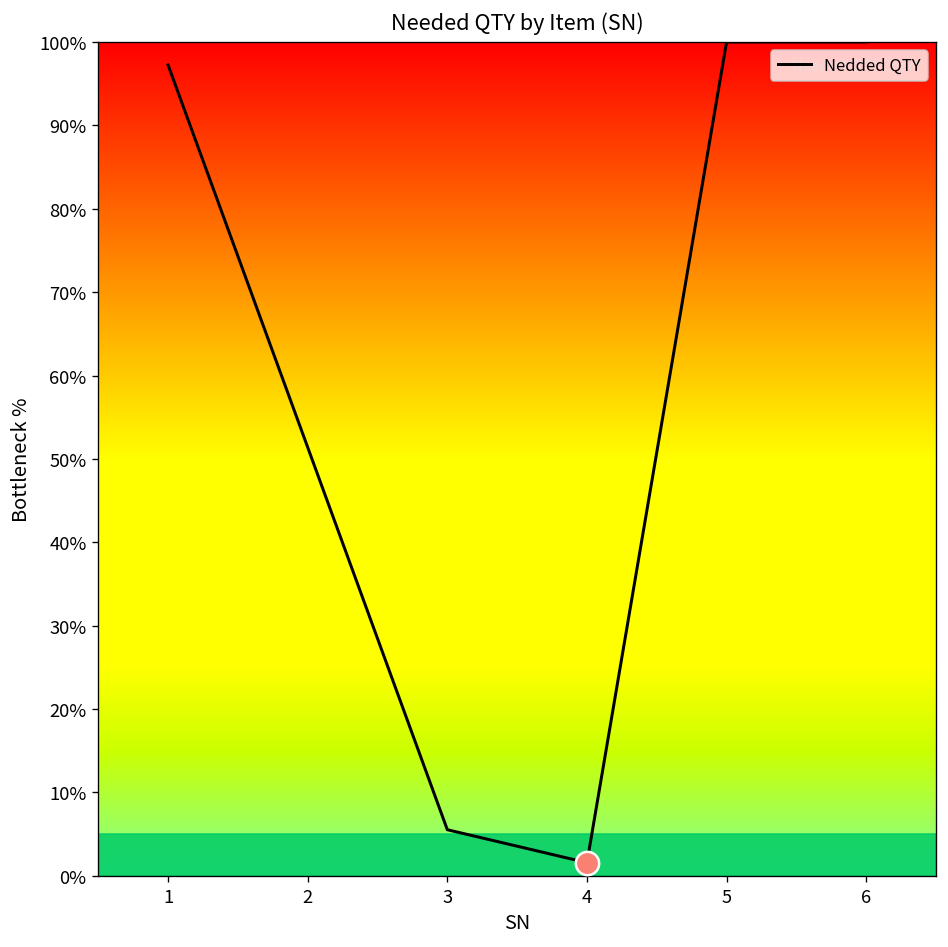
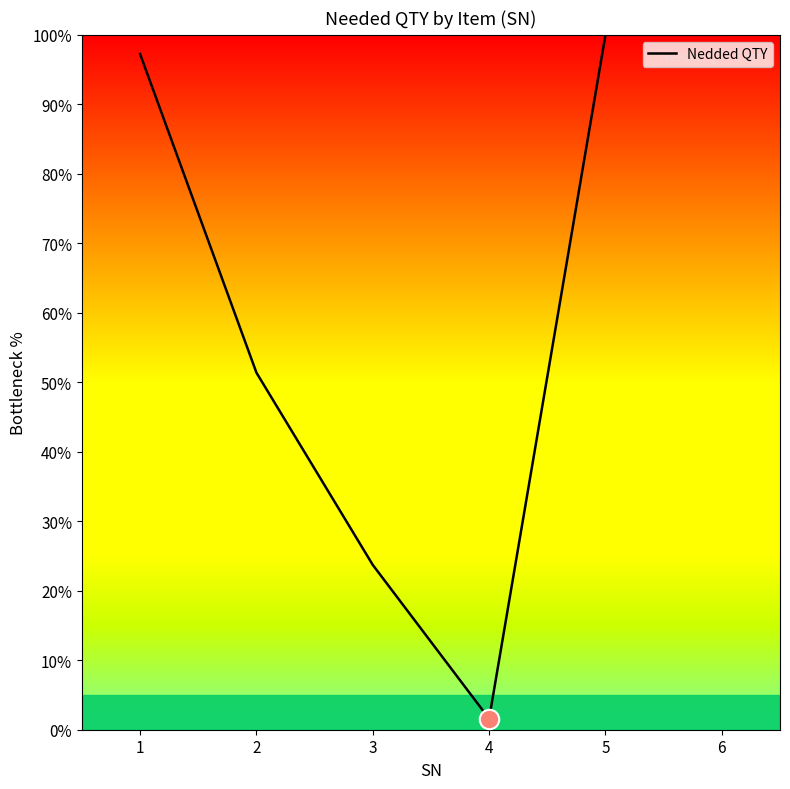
Nedded QTY, 3: 6% -> 24%
